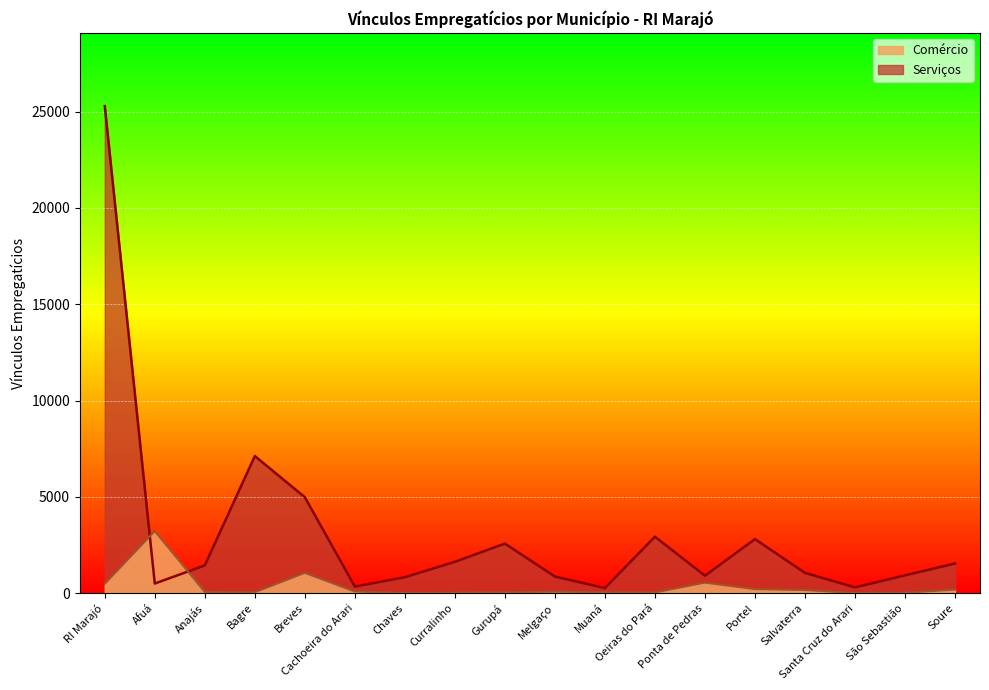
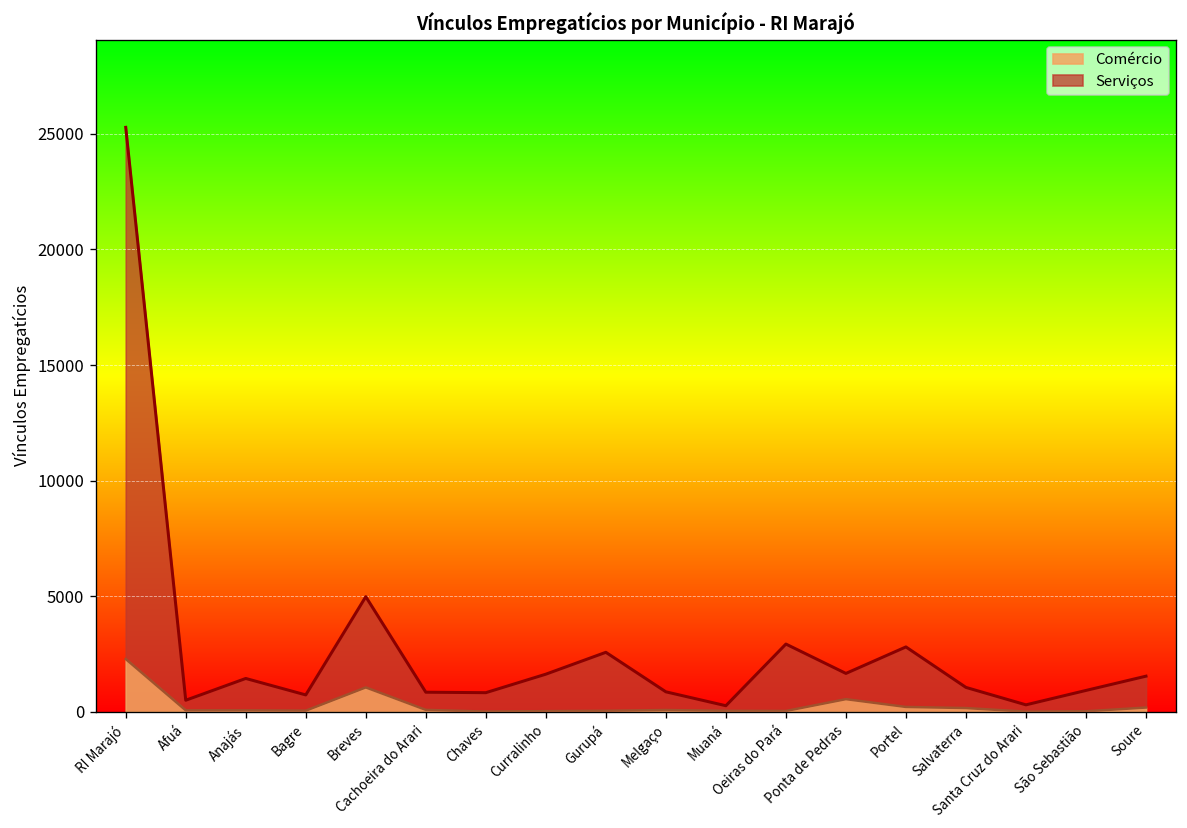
Comércio, RI Marajó: 500 -> 2300
Comércio, Afuá: 3200 -> 100
Serviços, Bagre: 7100 -> 700
Serviços, Cachoeira do Arari: 300 -> 800
Serviços, Ponta de Pedras: 900 -> 1700
